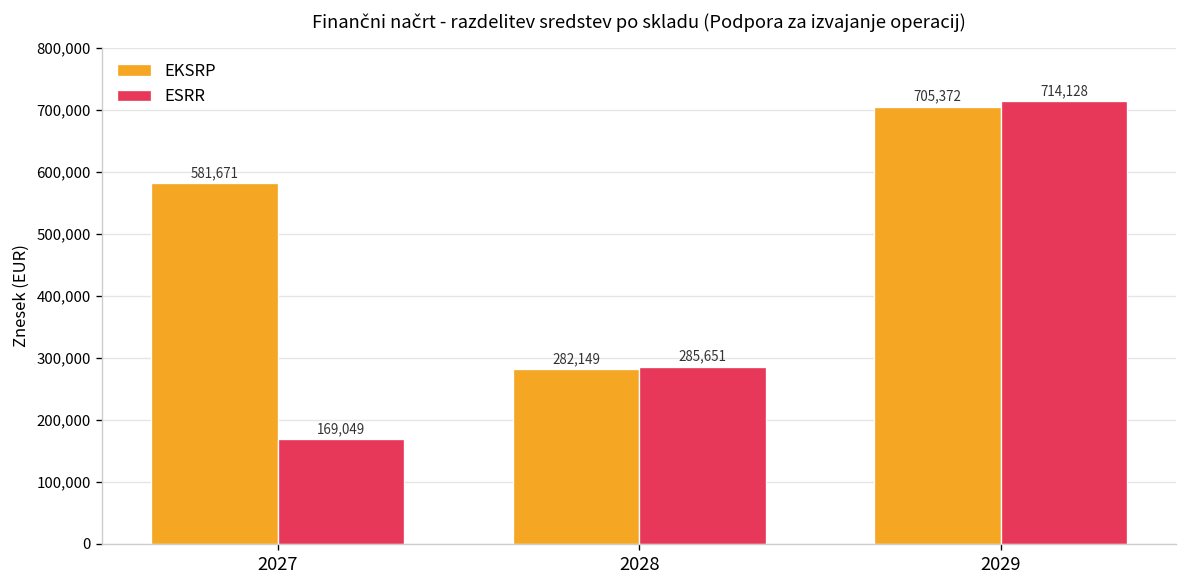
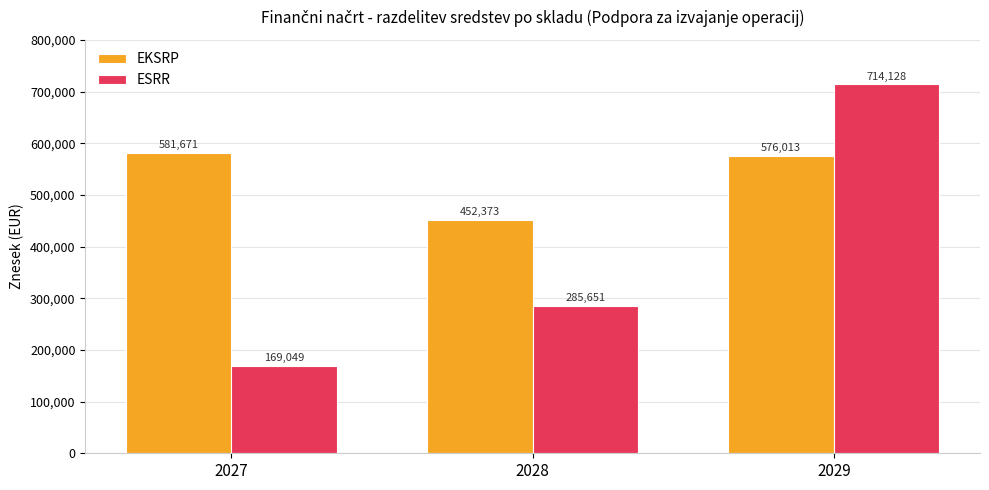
EKSRP, 2028: 282,149 -> 452,373
EKSRP, 2029: 705,372 -> 576,013
